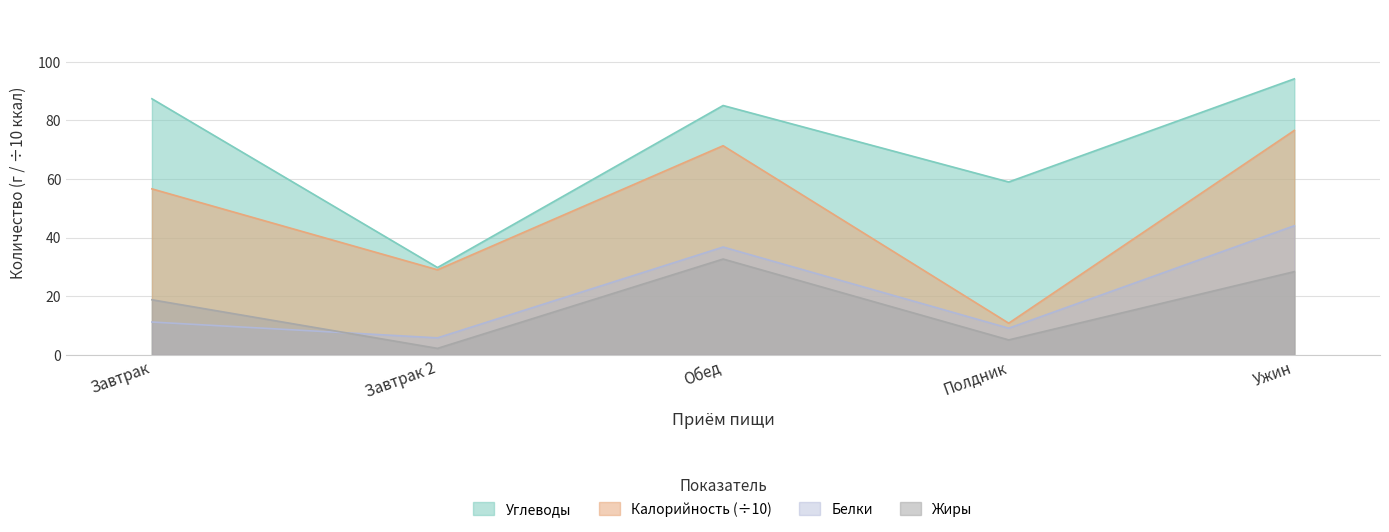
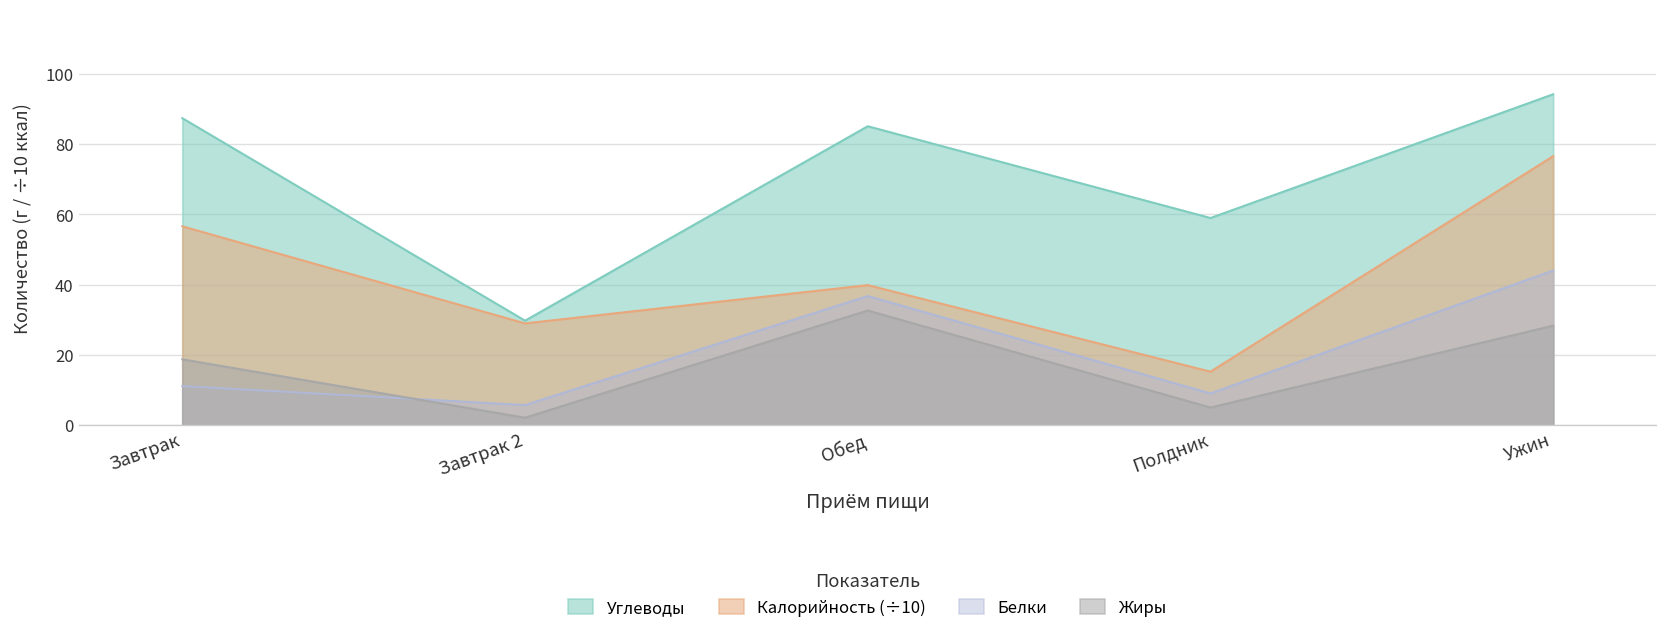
Калорийность (÷10), Обед: 71 -> 40
Калорийность (÷10), Полдник: 11 -> 15
